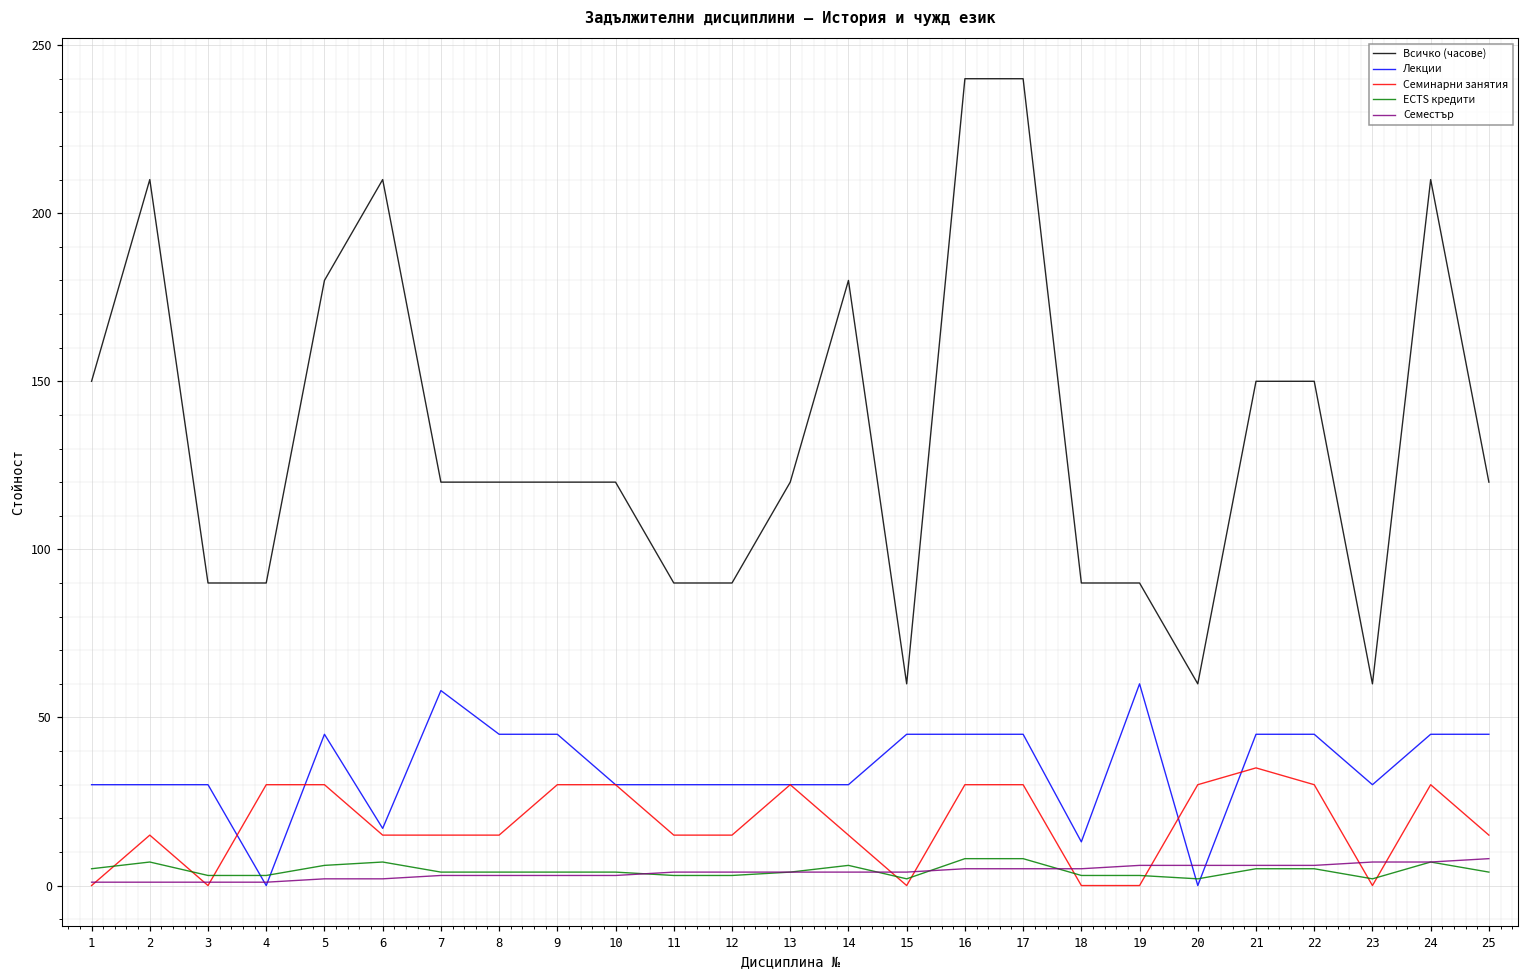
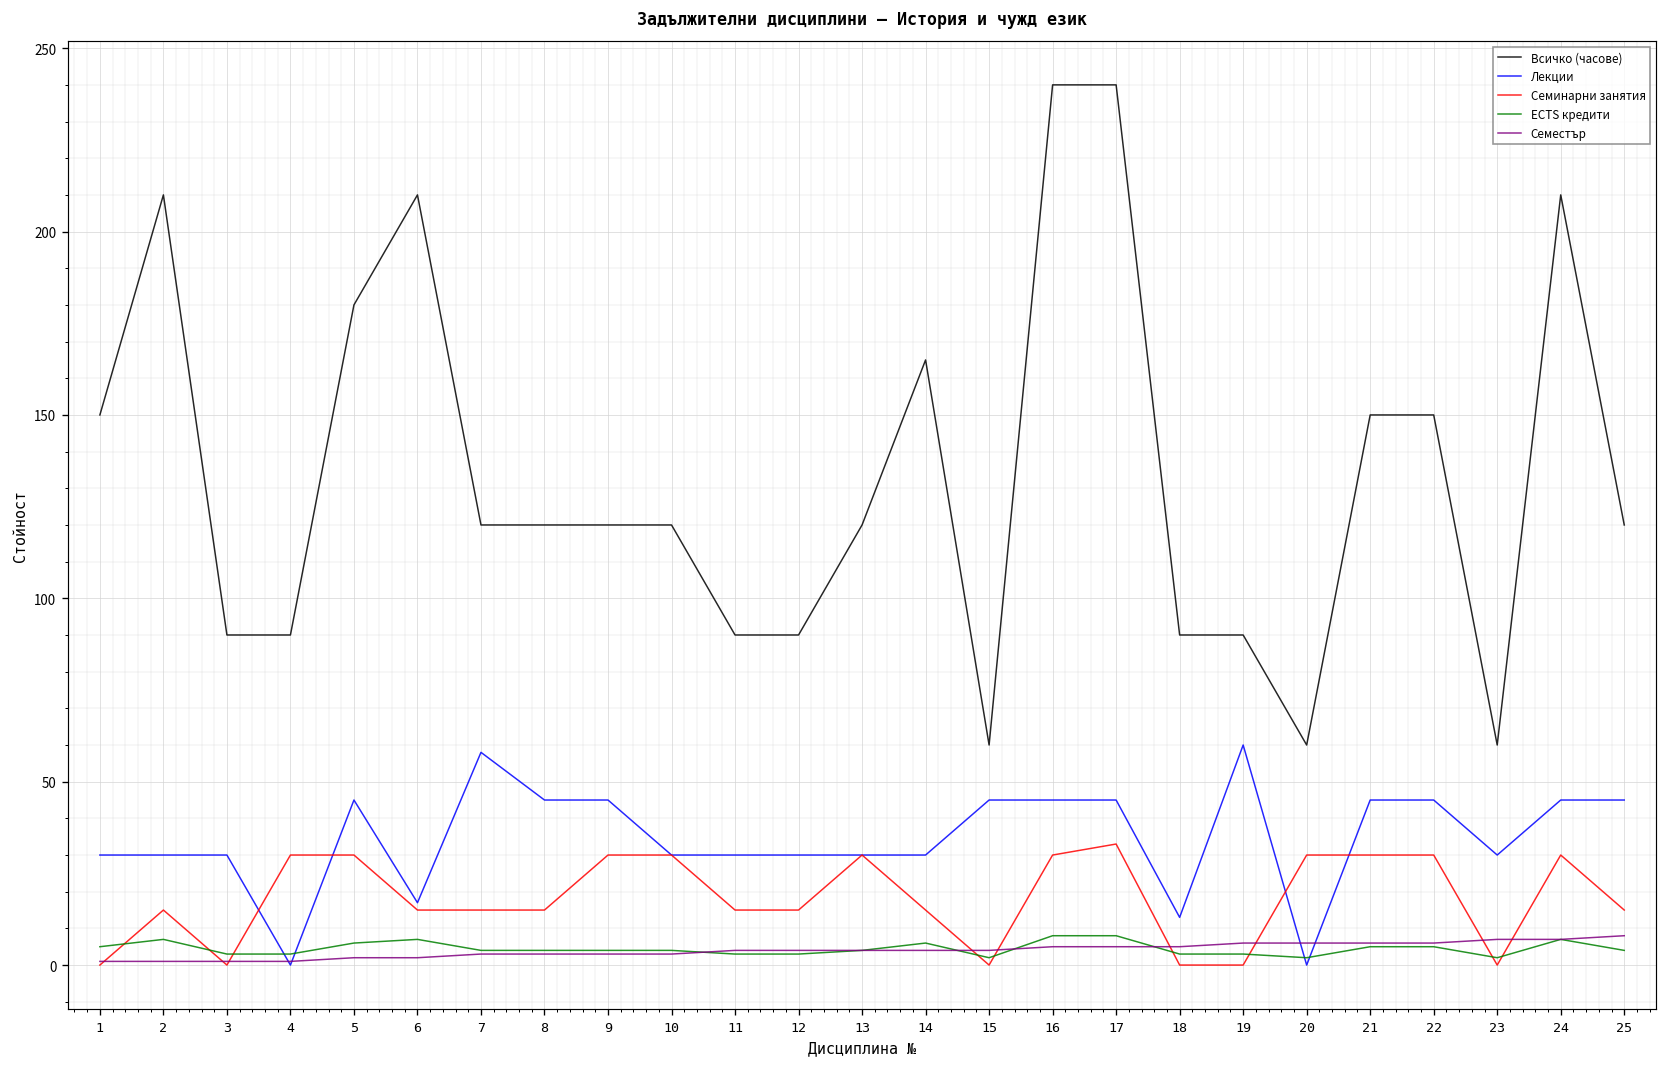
Всичко (часове), 14: 180 -> 165
Семинарни занятия, 17: 30 -> 33
Семинарни занятия, 21: 35 -> 30
